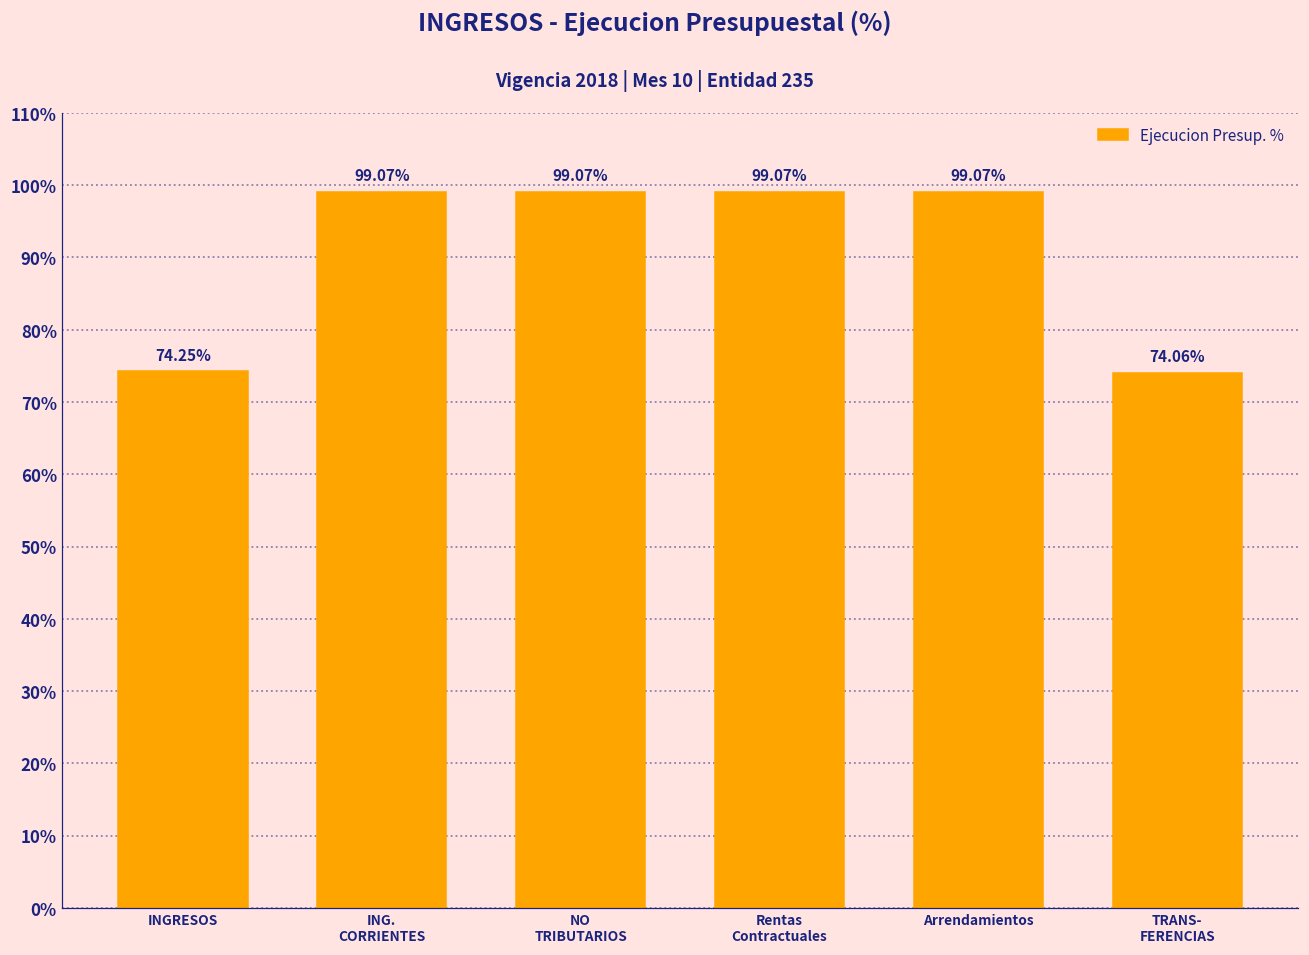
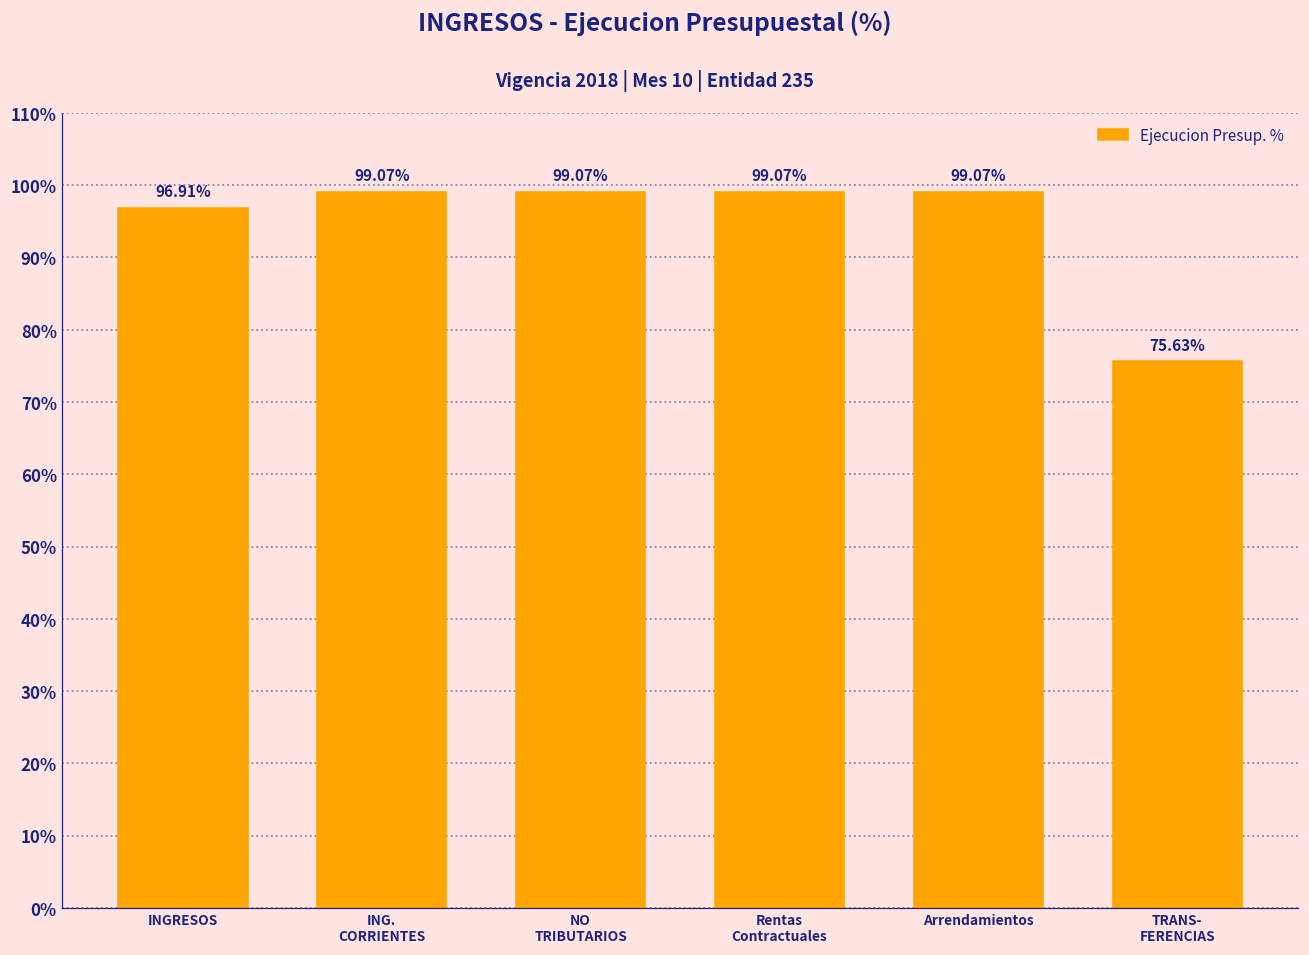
INGRESOS: 74.25% -> 96.91%
TRANS- FERENCIAS: 74.06% -> 75.63%
